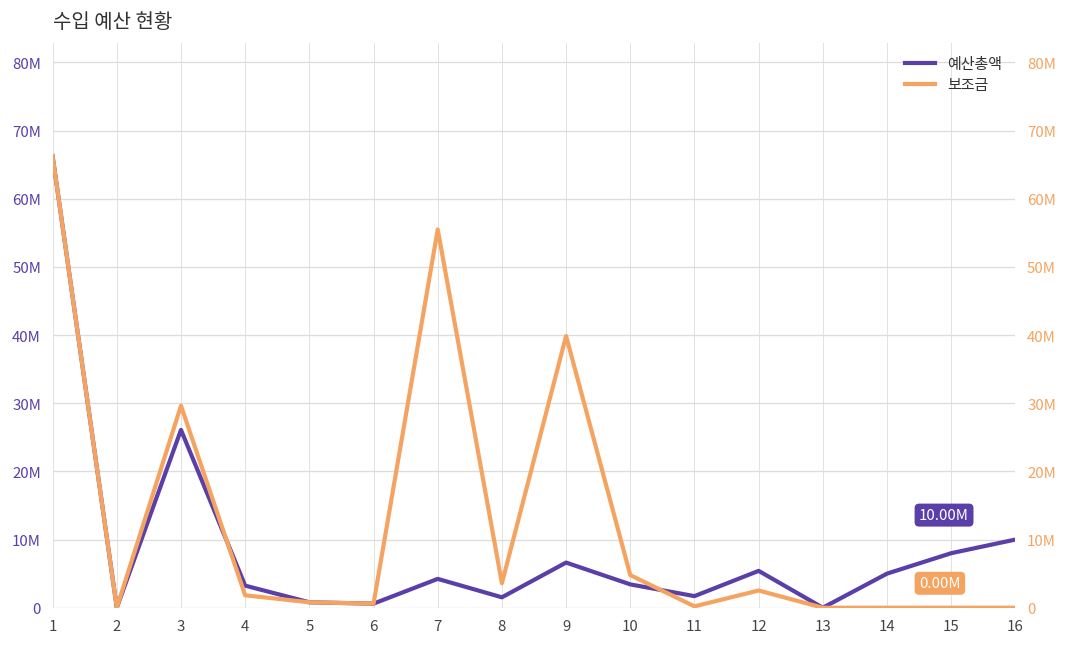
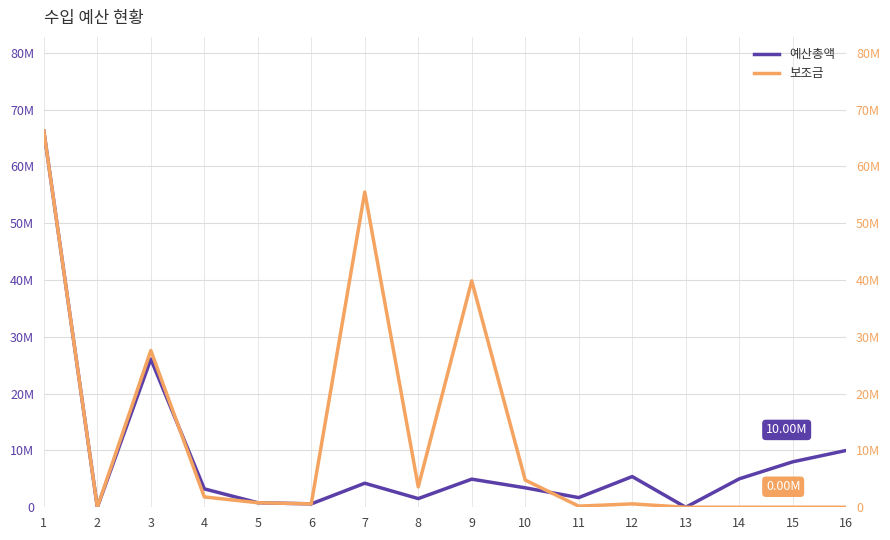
예산총액, 9: 7000000 -> 5000000
보조금, 3: 30000000 -> 28000000
보조금, 12: 3000000 -> 1000000
